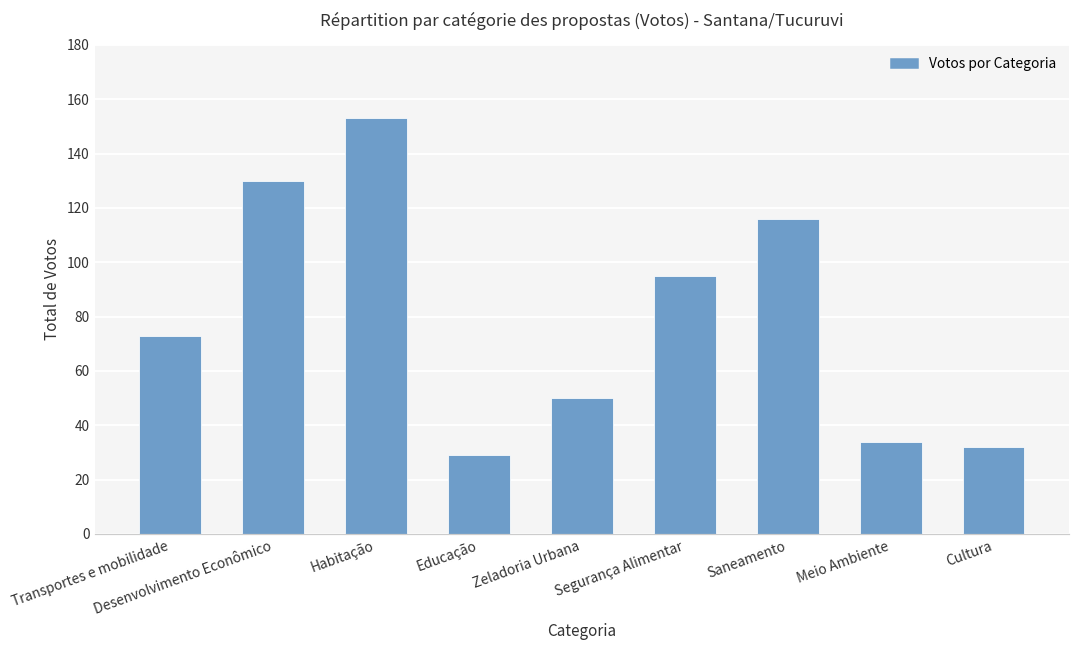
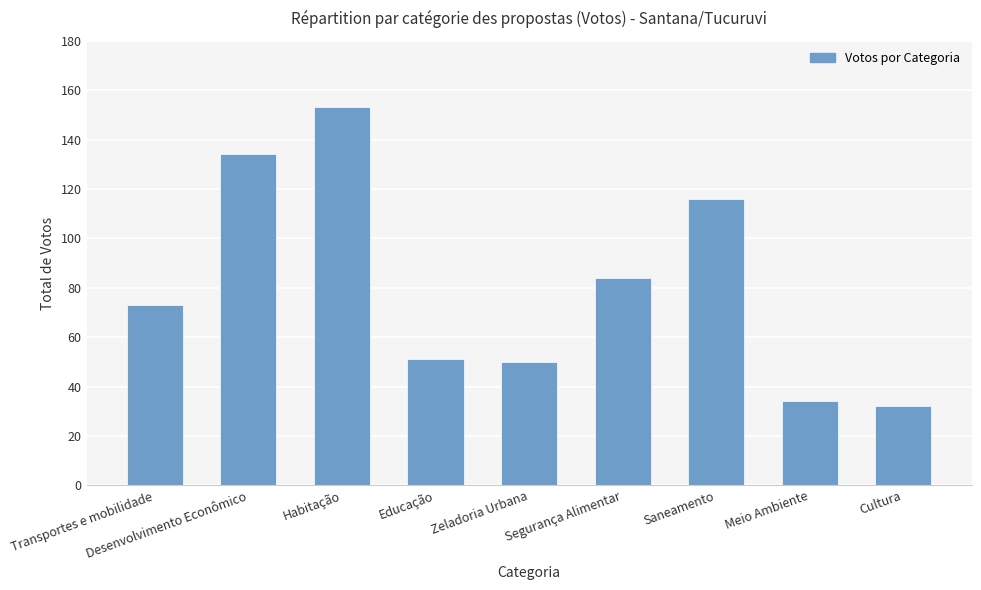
Desenvolvimento Econômico: 130 -> 134
Educação: 29 -> 51
Segurança Alimentar: 95 -> 84
